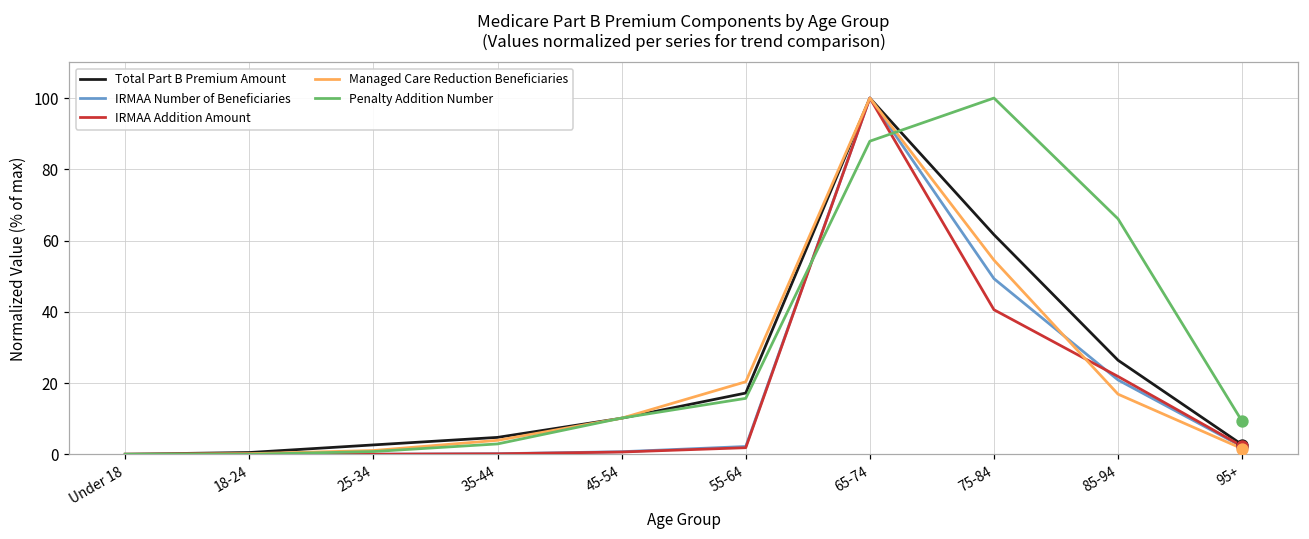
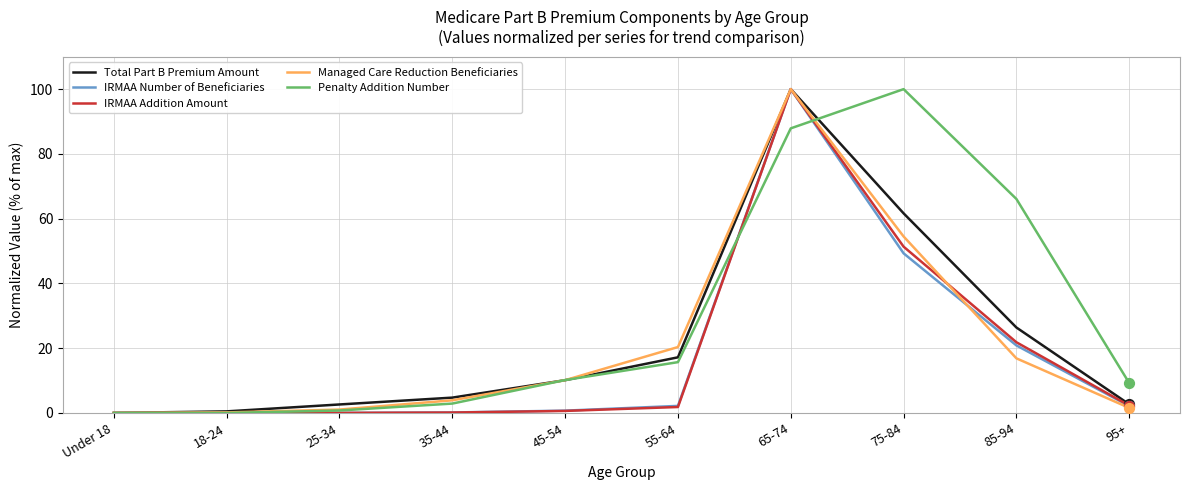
IRMAA Addition Amount, 75-84: 41 -> 51
